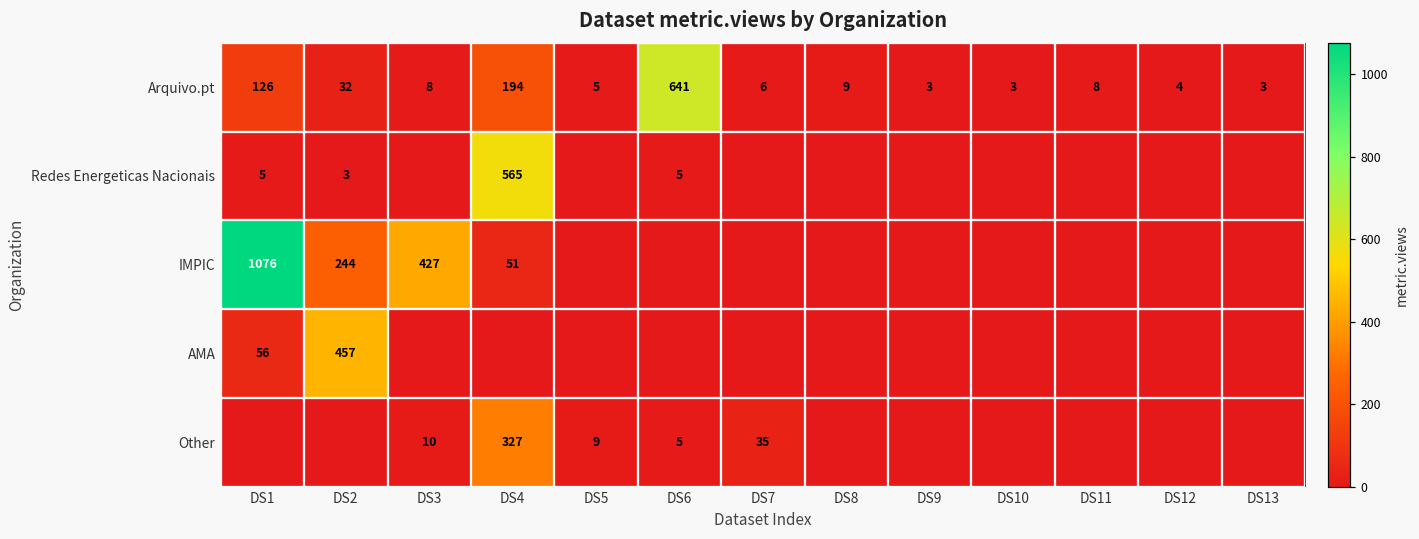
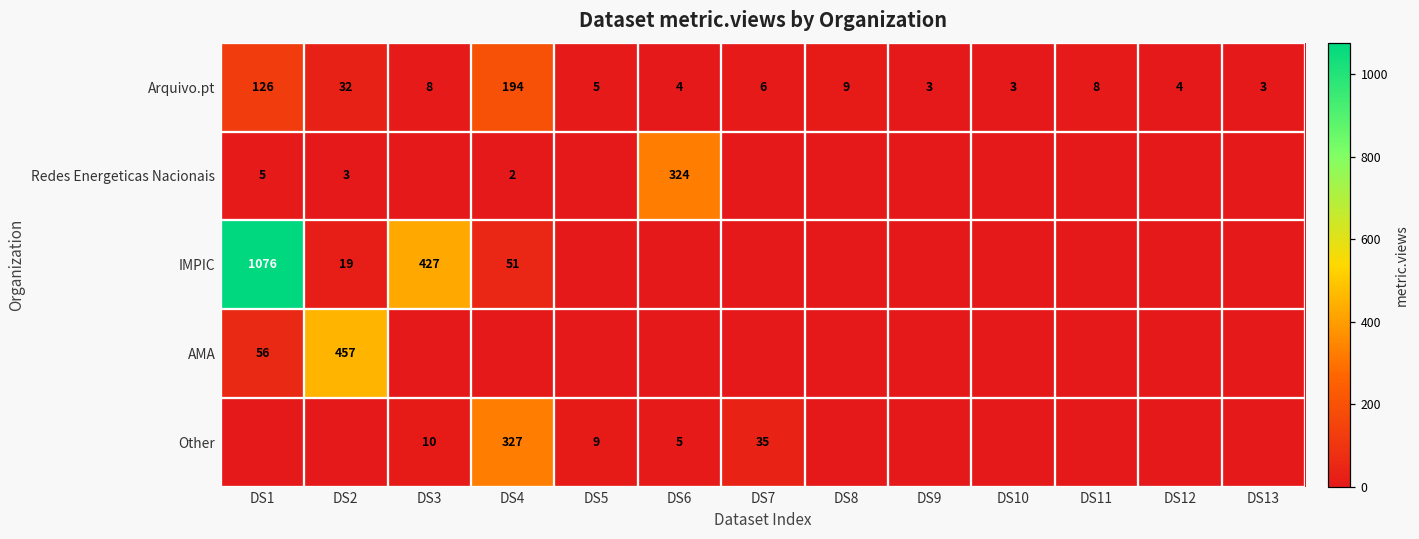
Arquivo.pt, DS6: 641 -> 4
Redes Energeticas Nacionais, DS4: 565 -> 2
Redes Energeticas Nacionais, DS6: 5 -> 324
IMPIC, DS2: 244 -> 19
